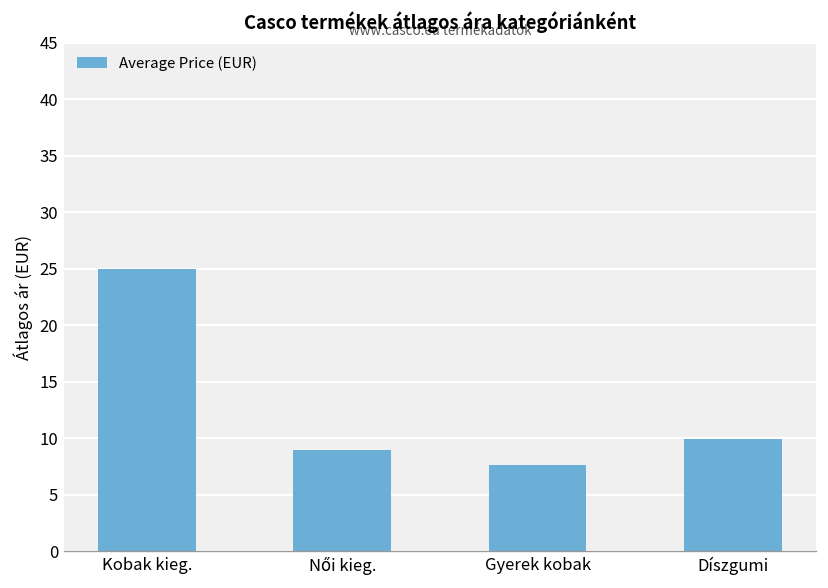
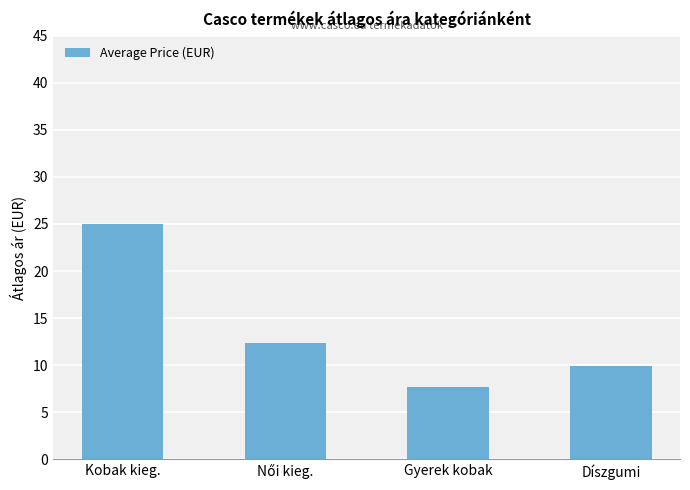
Női kieg.: 9 -> 12
